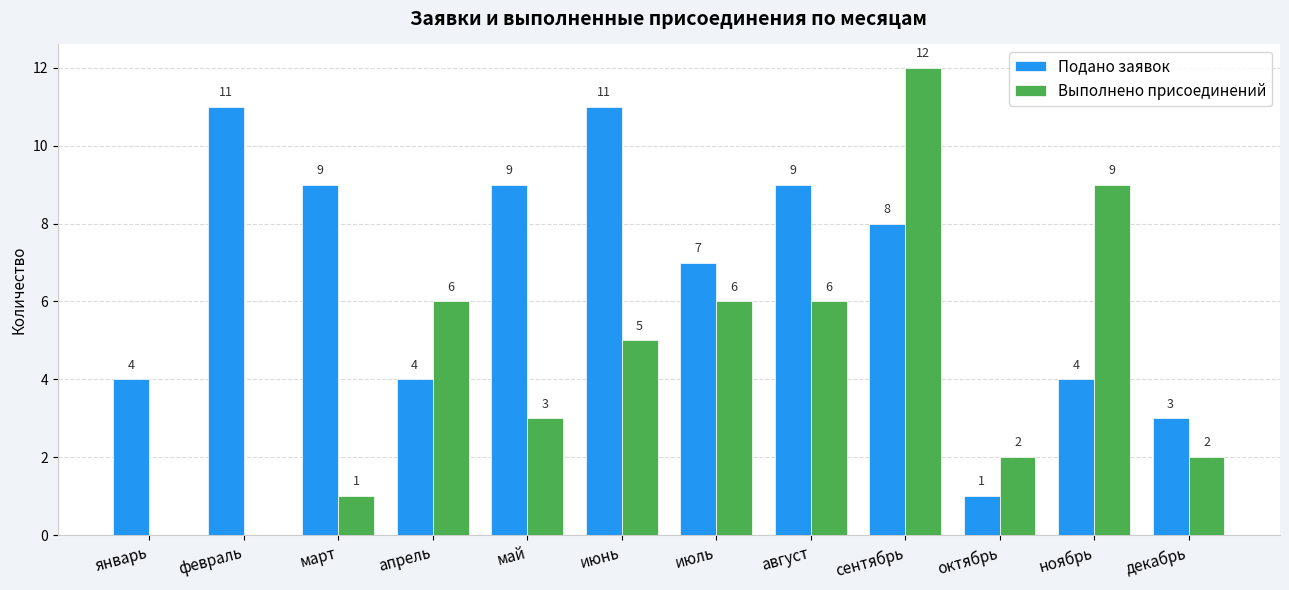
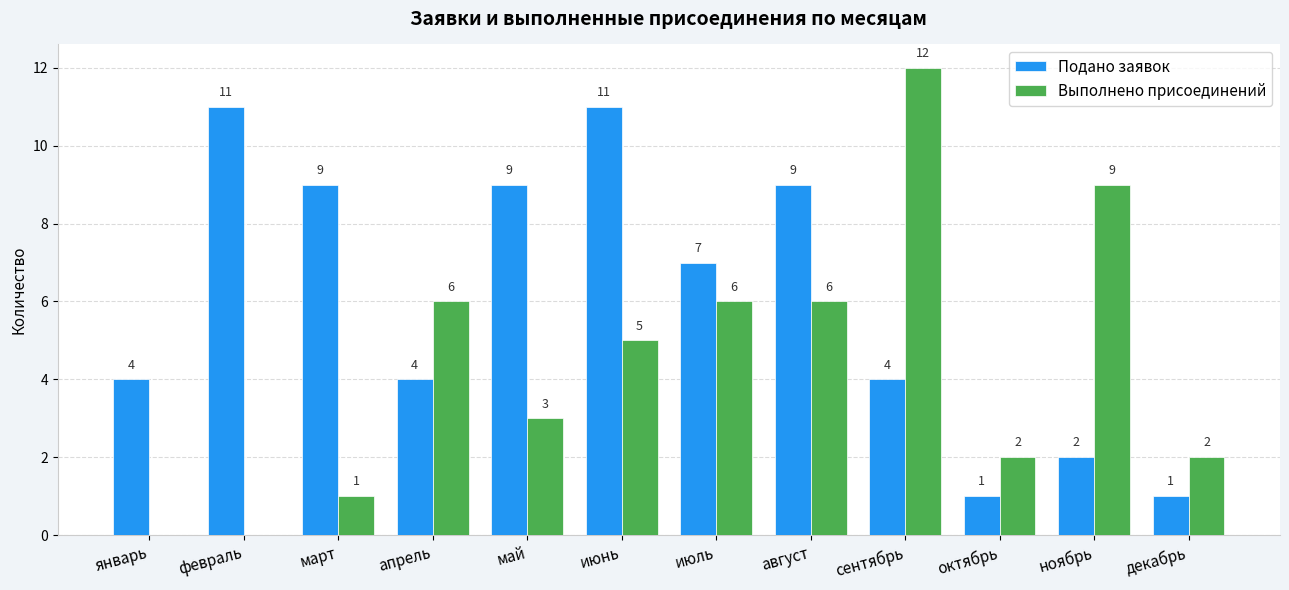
Подано заявок, сентябрь: 8 -> 4
Подано заявок, ноябрь: 4 -> 2
Подано заявок, декабрь: 3 -> 1
